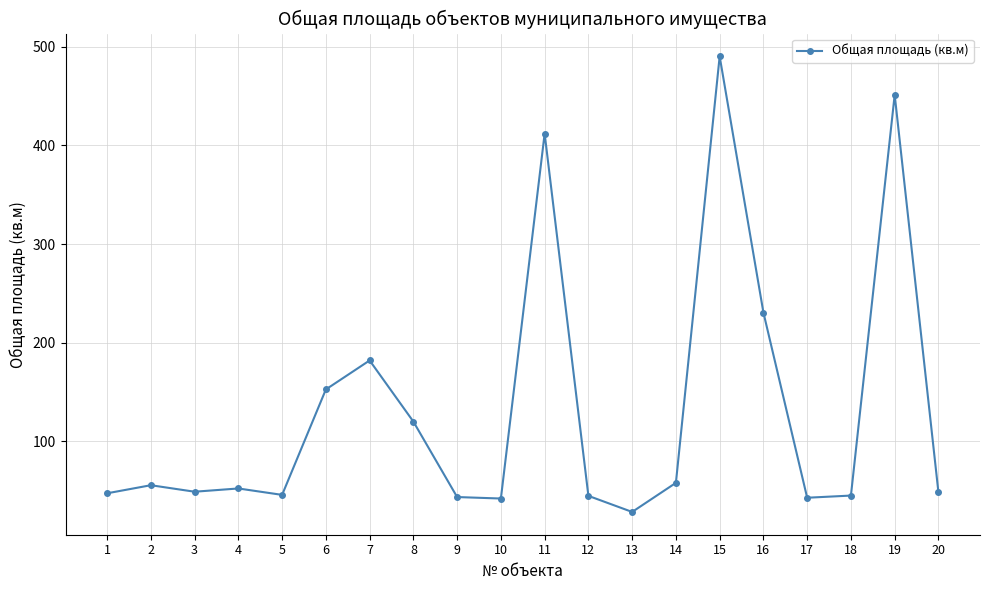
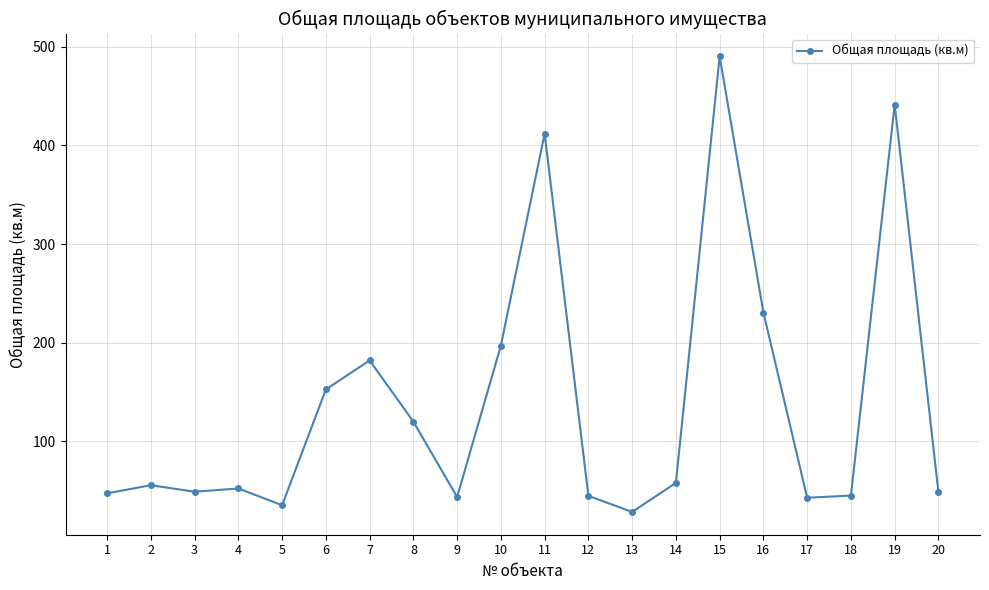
5: 50 -> 40
10: 40 -> 200
19: 450 -> 440
